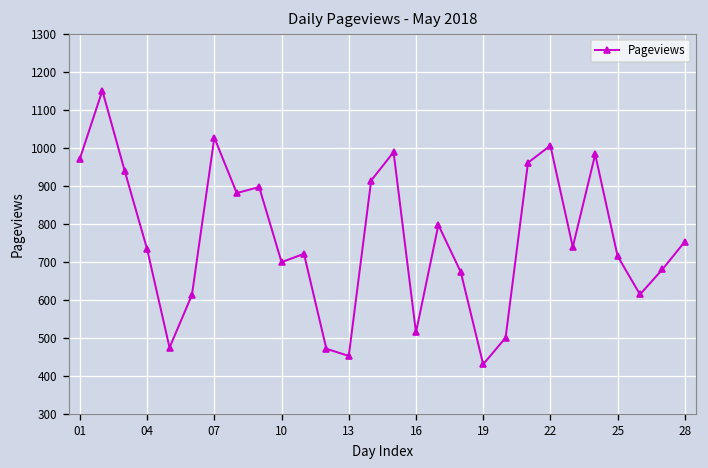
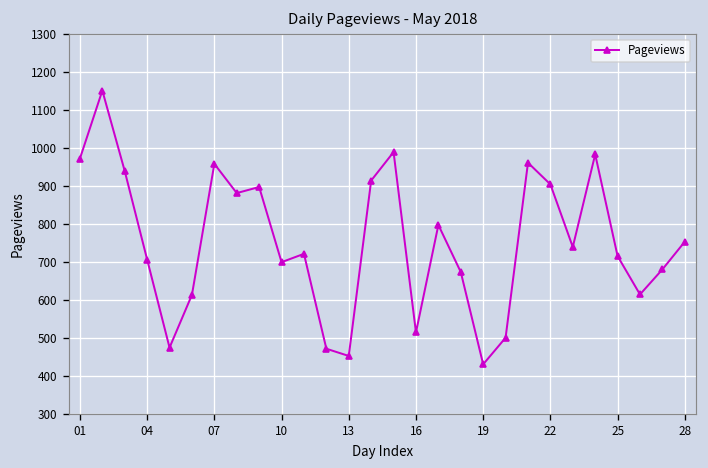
04: 730 -> 710
07: 1030 -> 960
22: 1010 -> 900
